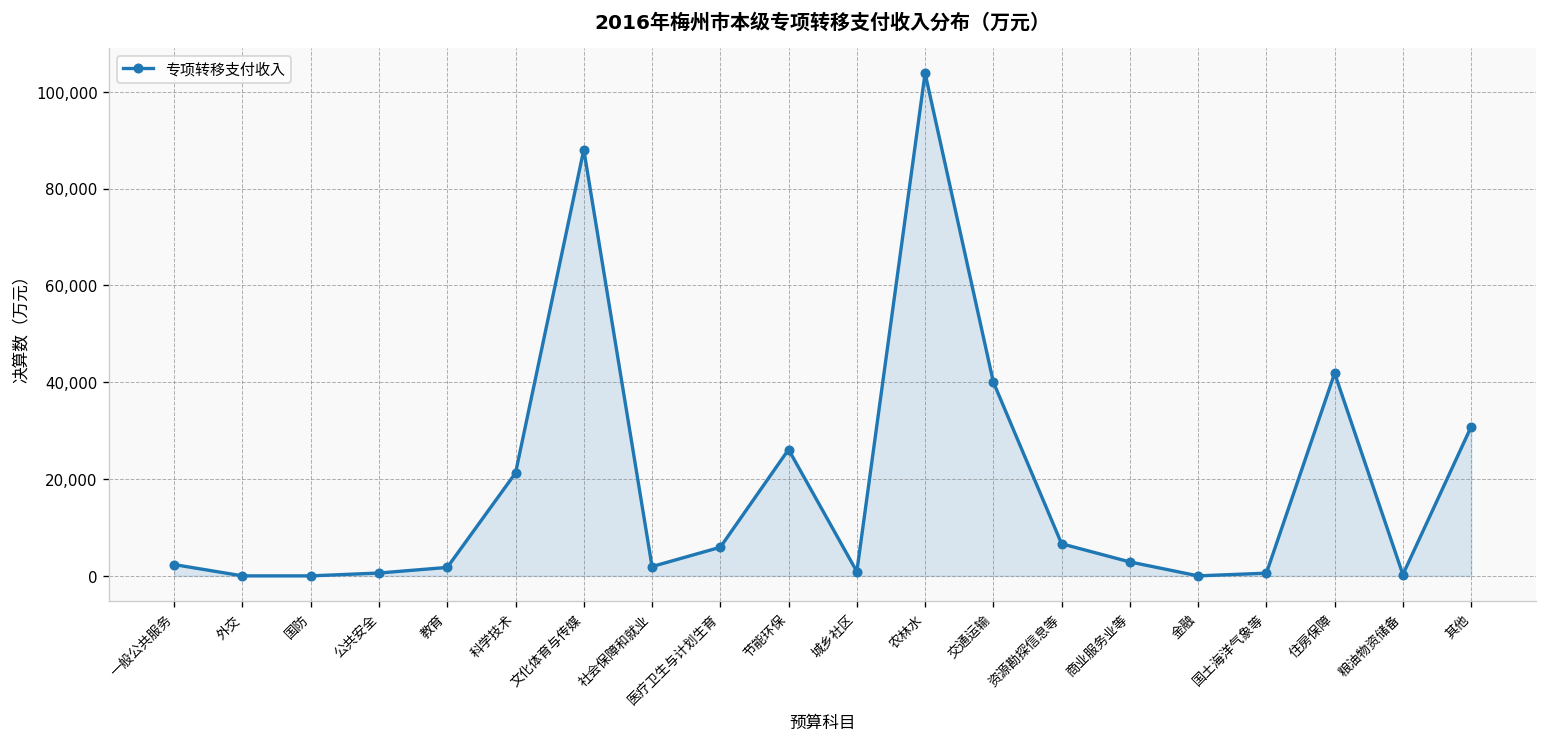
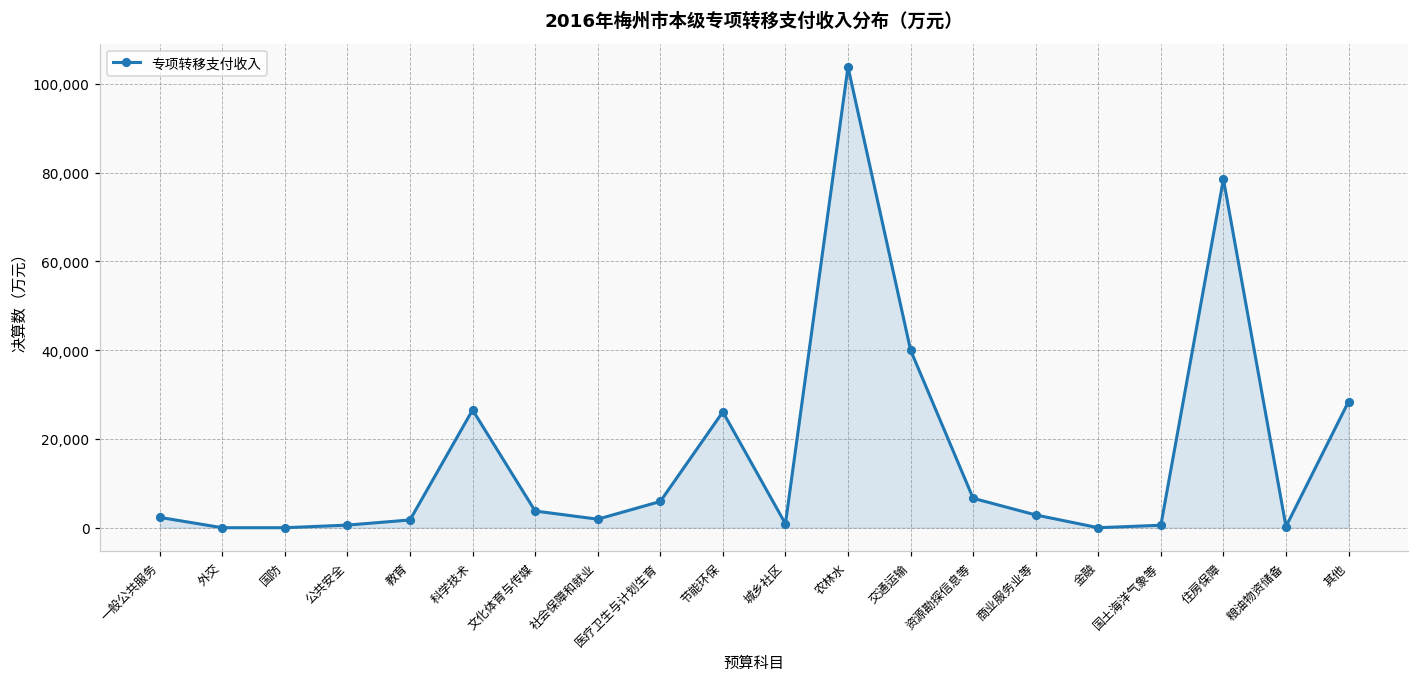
科学技术: 21,000 -> 27,000
文化体育与传媒: 88,000 -> 4,000
住房保障: 42,000 -> 79,000
其他: 31,000 -> 28,000
